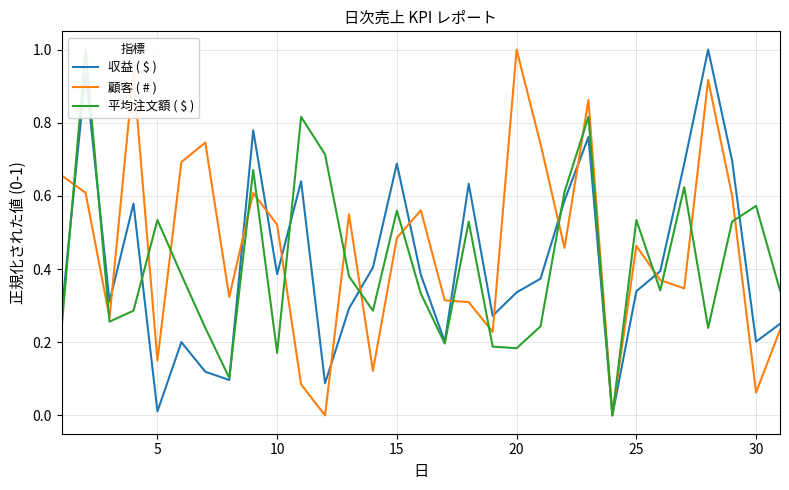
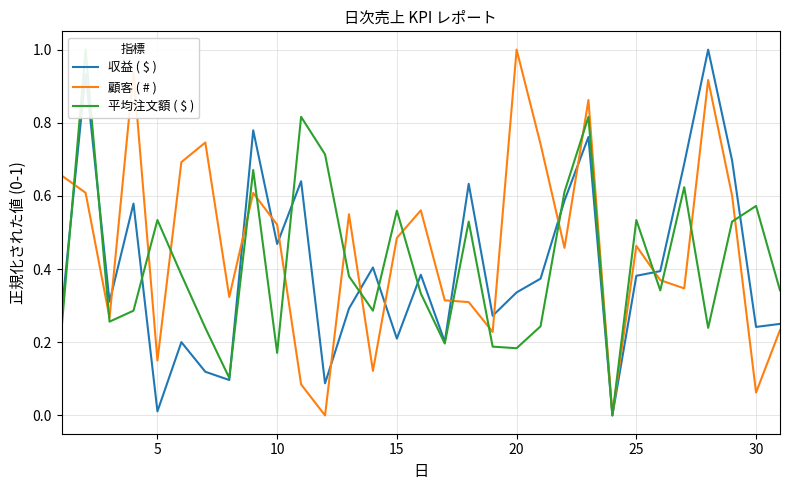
収益 ( $ ), 10: 0.39 -> 0.47
収益 ( $ ), 15: 0.69 -> 0.21
収益 ( $ ), 25: 0.34 -> 0.38
収益 ( $ ), 30: 0.20 -> 0.24
